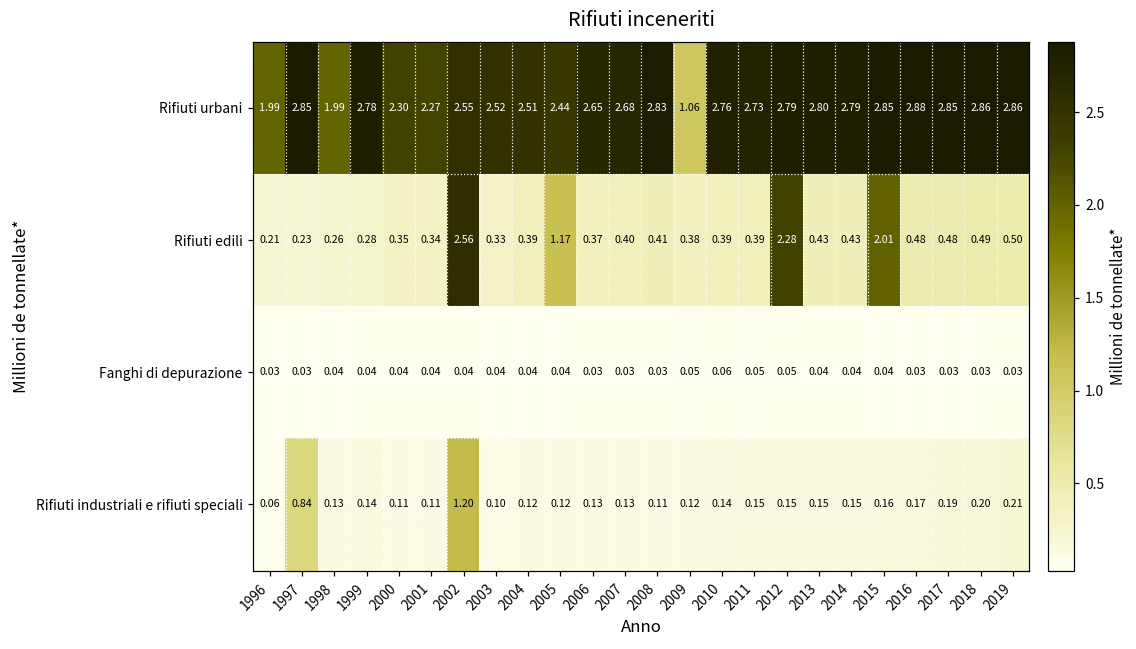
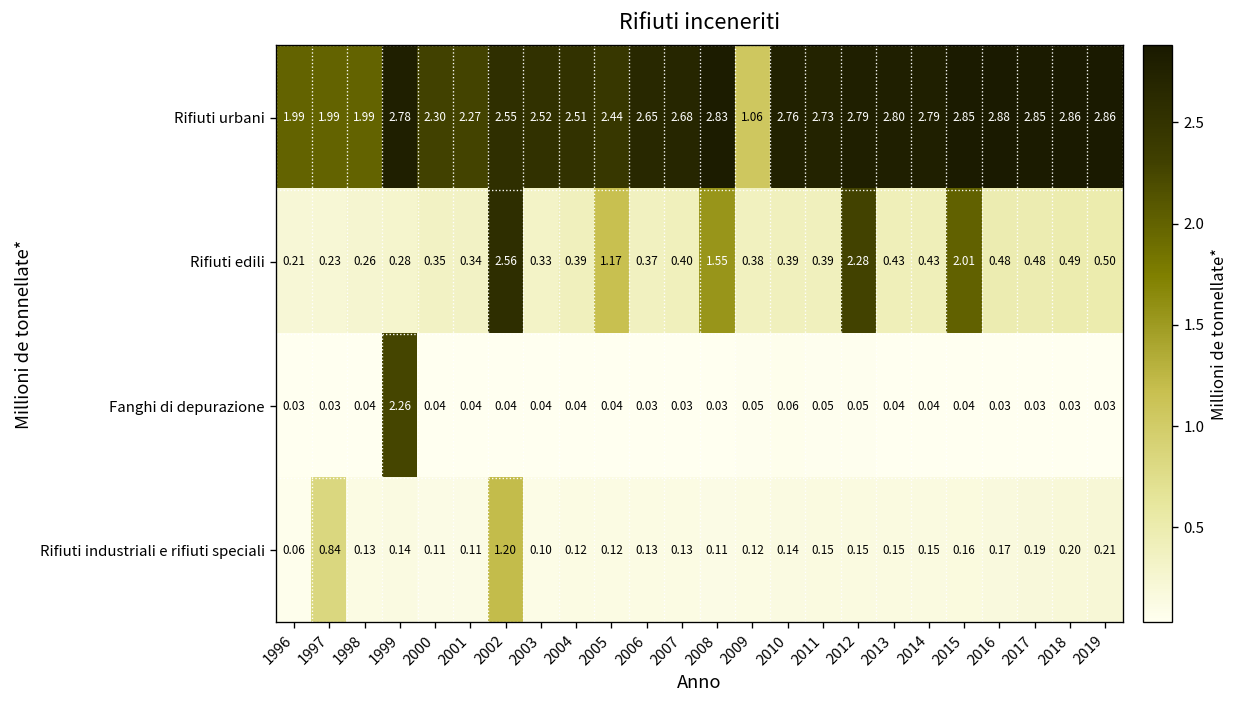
Rifiuti urbani, 1997: 2.85 -> 1.99
Rifiuti edili, 2008: 0.41 -> 1.55
Fanghi di depurazione, 1999: 0.04 -> 2.26
